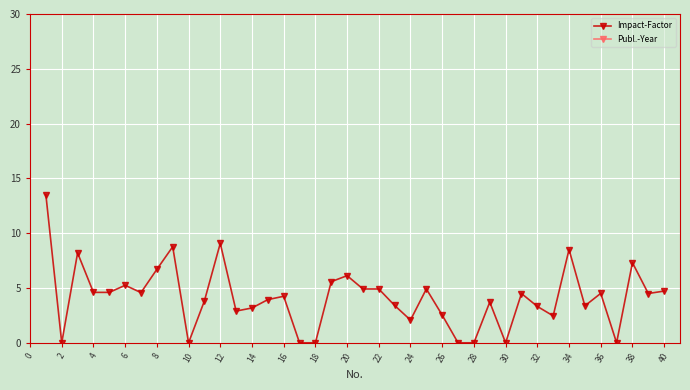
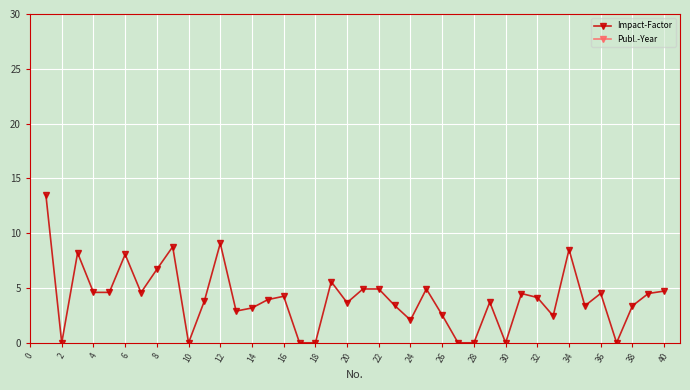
Impact-Factor, 6: 5.2 -> 8.1
Impact-Factor, 20: 6.1 -> 3.7
Impact-Factor, 32: 3.3 -> 4.1
Impact-Factor, 38: 7.3 -> 3.4
